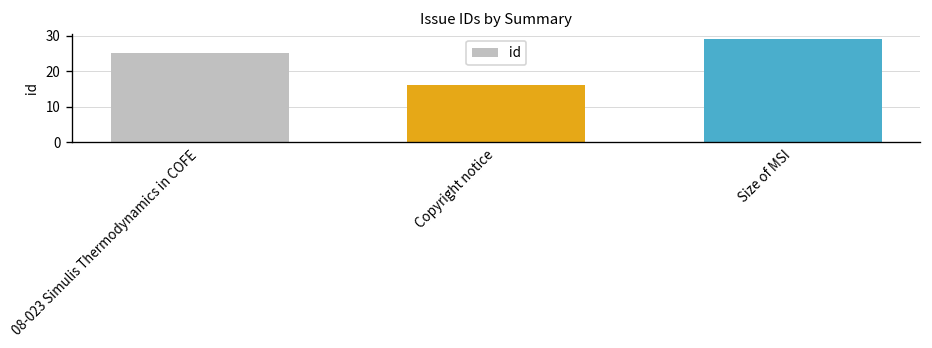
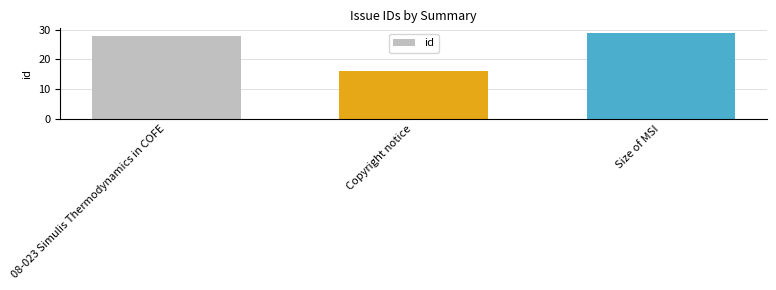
08-023 Simulis Thermodynamics in COFE: 25 -> 28
